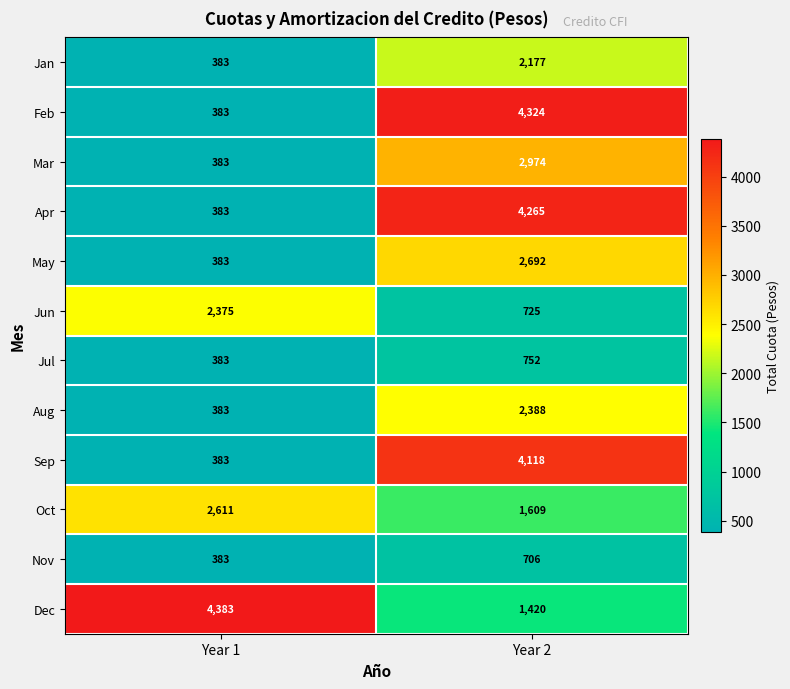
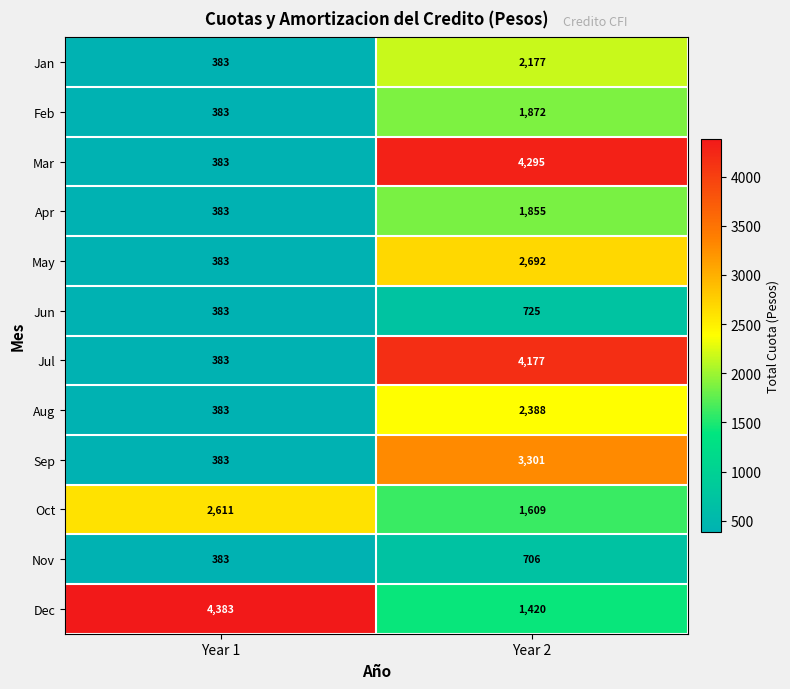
Feb, Year 2: 4,324 -> 1,872
Mar, Year 2: 2,974 -> 4,295
Apr, Year 2: 4,265 -> 1,855
Jun, Year 1: 2,375 -> 383
Jul, Year 2: 752 -> 4,177
Sep, Year 2: 4,118 -> 3,301
